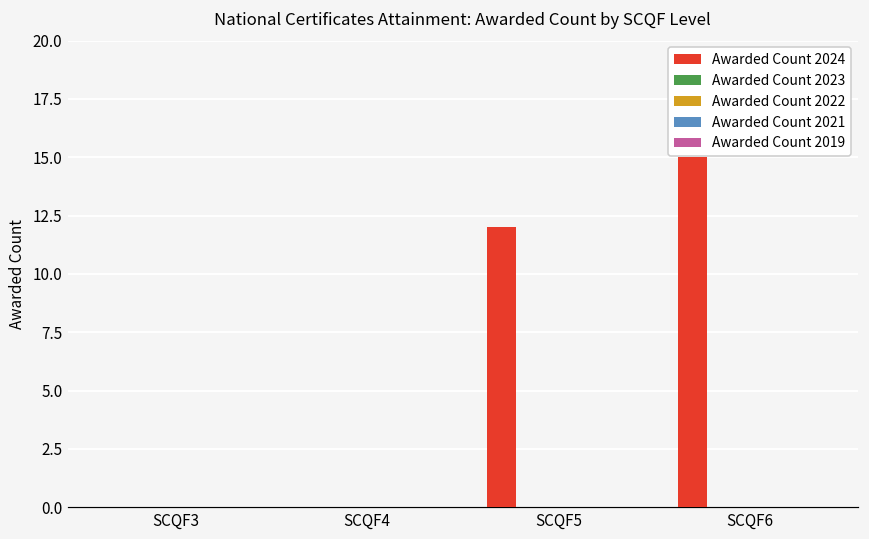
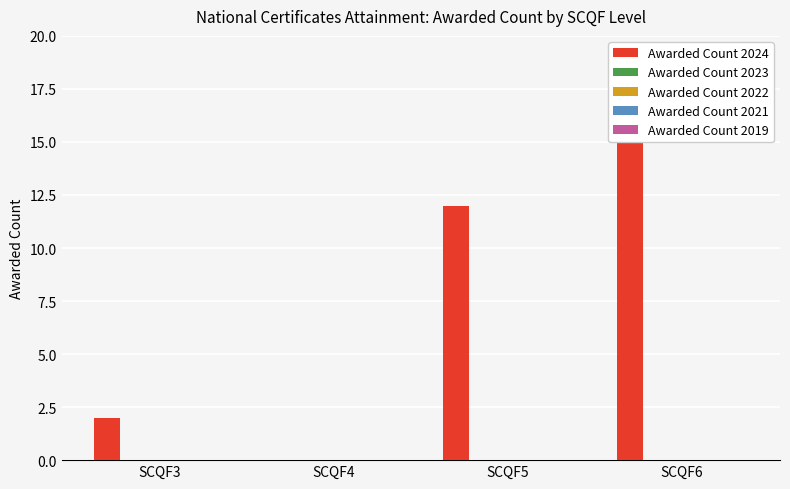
Awarded Count 2024, SCQF3: 0 -> 2
